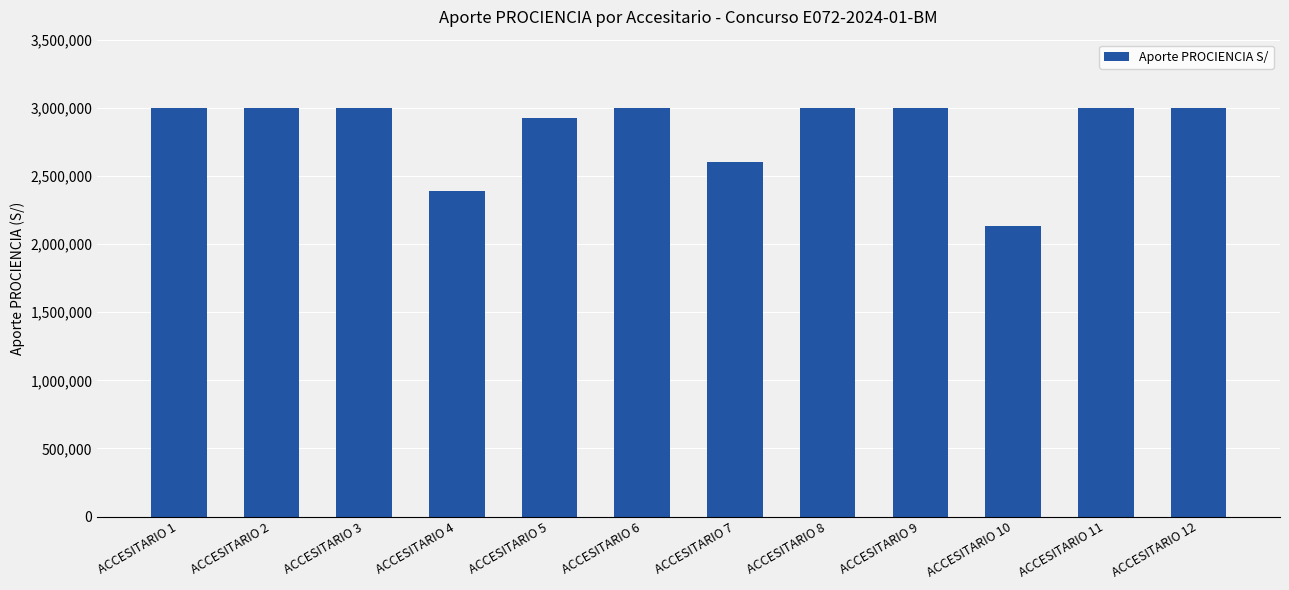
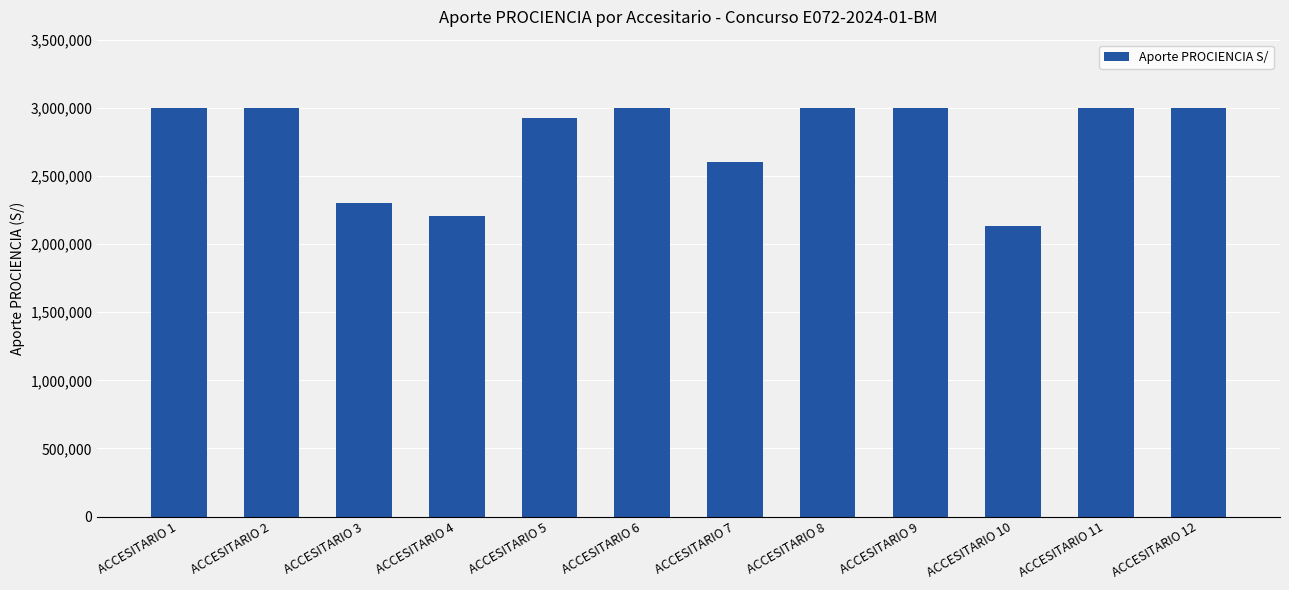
ACCESITARIO 3: 2,990,000 -> 2,300,000
ACCESITARIO 4: 2,390,000 -> 2,200,000
